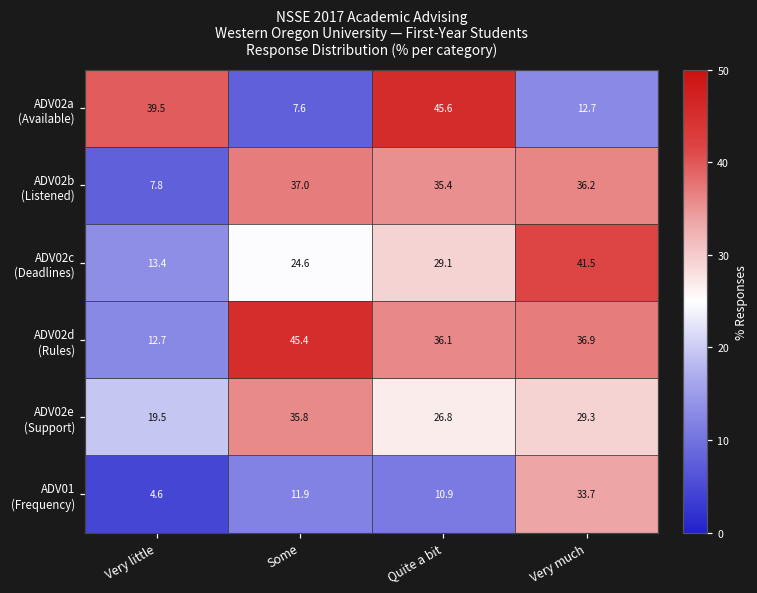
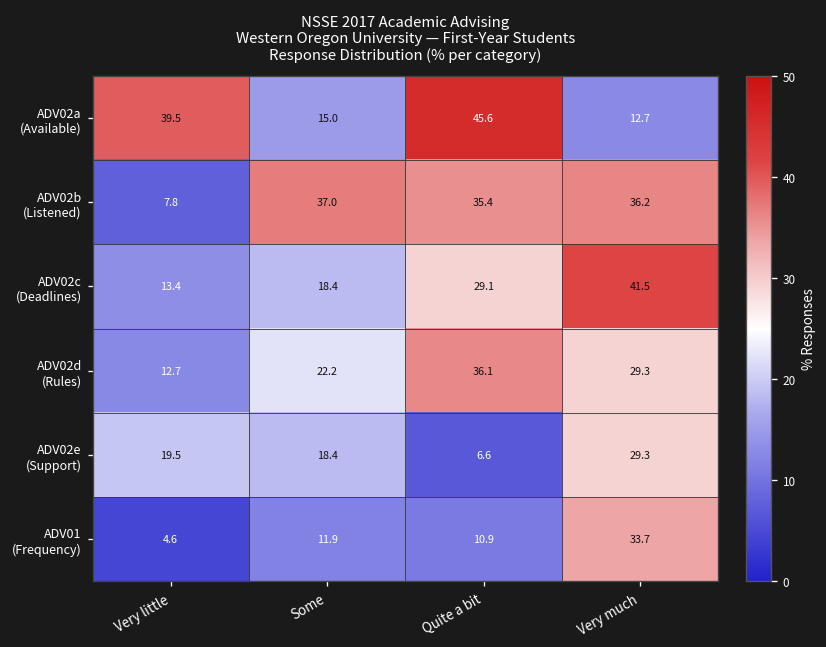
ADV02a (Available), Some: 7.6 -> 15.0
ADV02c (Deadlines), Some: 24.6 -> 18.4
ADV02d (Rules), Some: 45.4 -> 22.2
ADV02d (Rules), Very much: 36.9 -> 29.3
ADV02e (Support), Some: 35.8 -> 18.4
ADV02e (Support), Quite a bit: 26.8 -> 6.6
